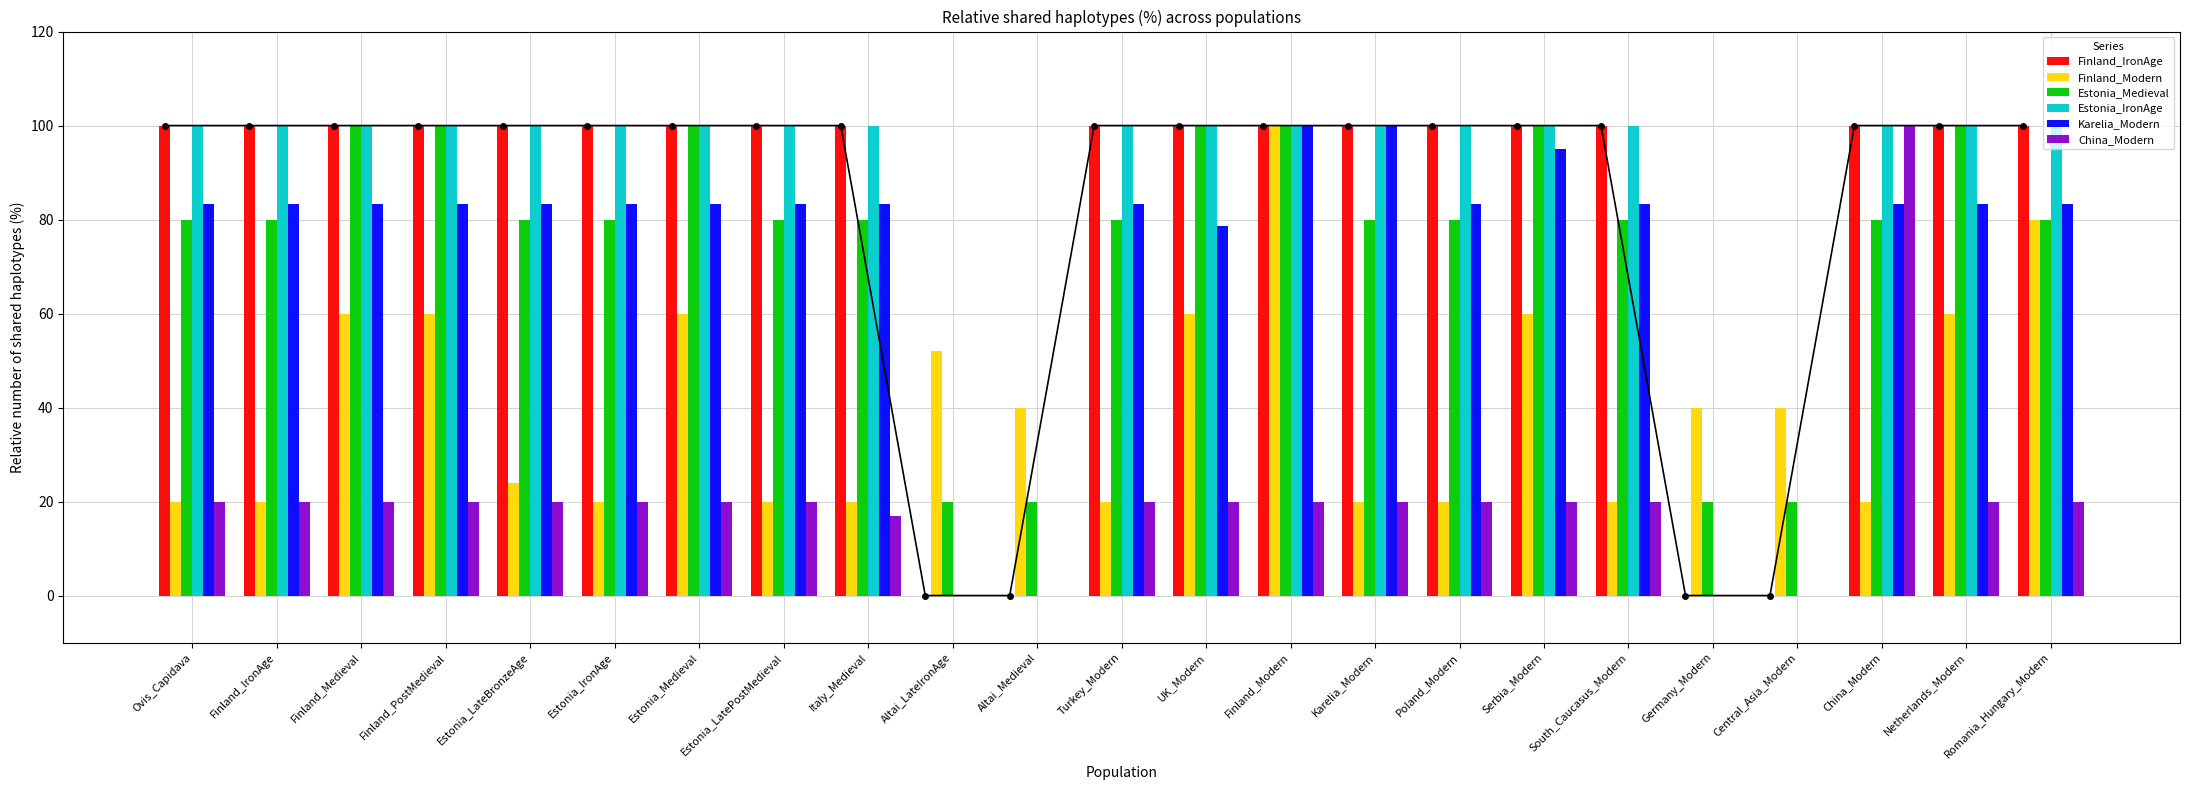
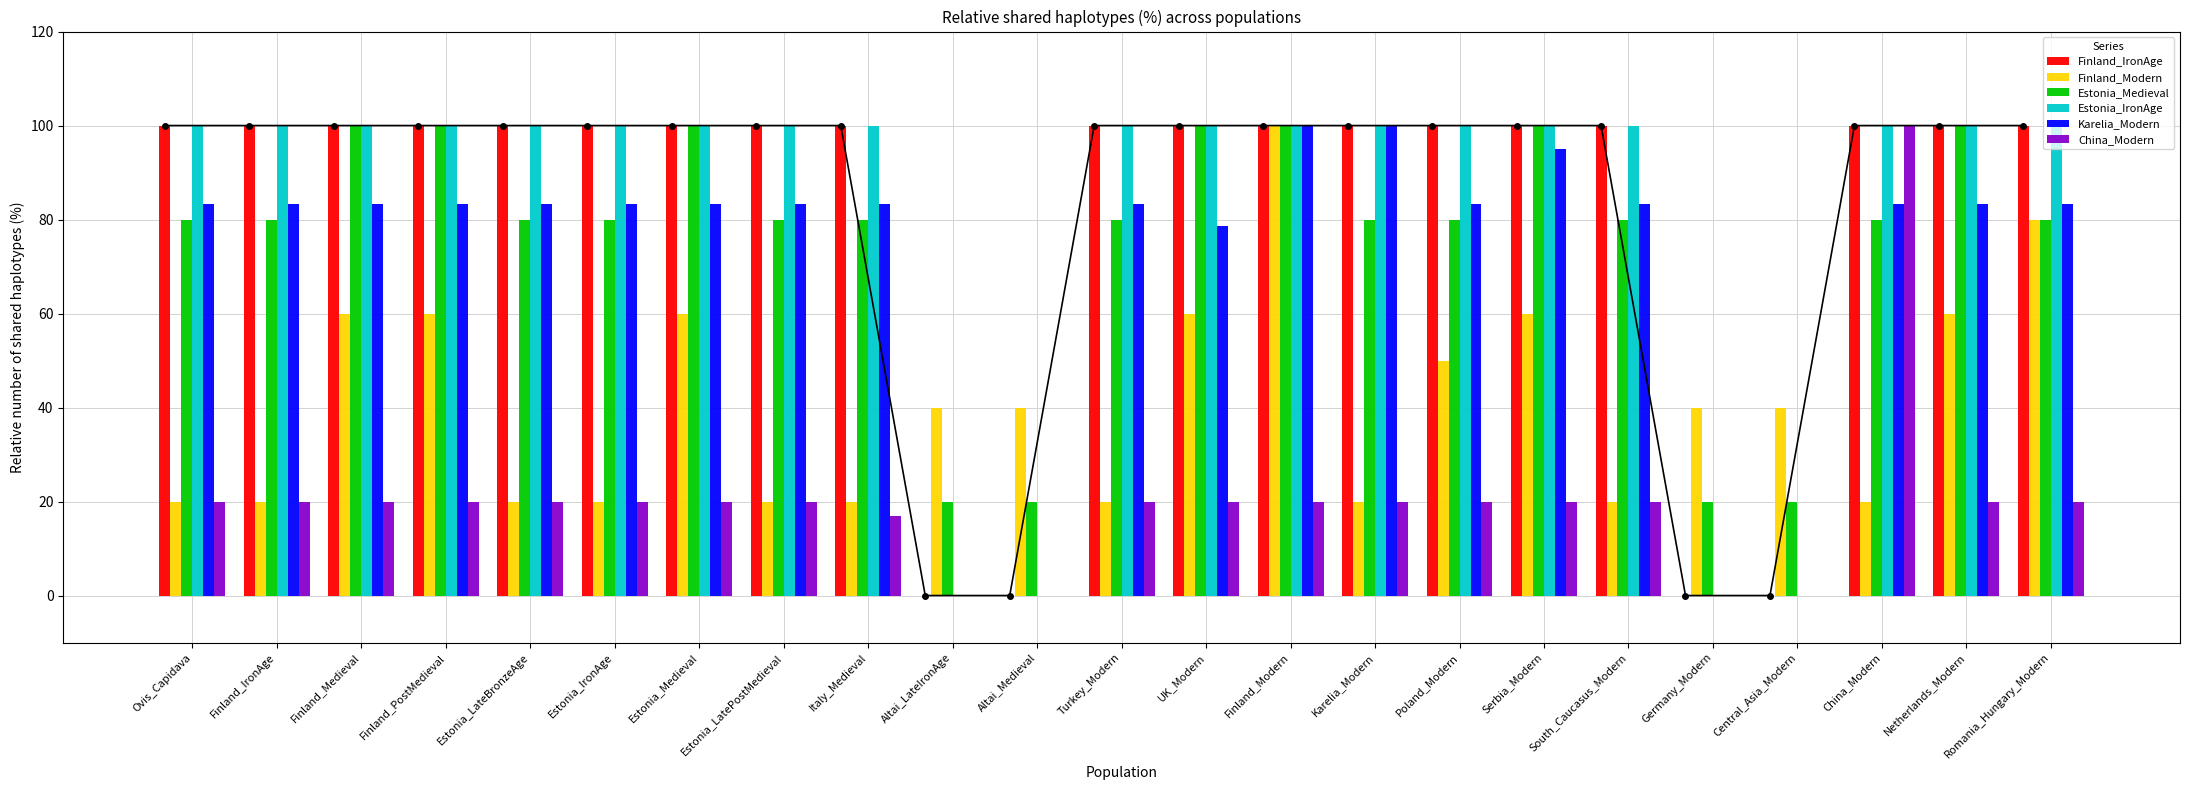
Finland_Modern, Estonia_LateBronzeAge: 24 -> 20
Finland_Modern, Altai_LateIronAge: 52 -> 40
Finland_Modern, Poland_Modern: 20 -> 50
